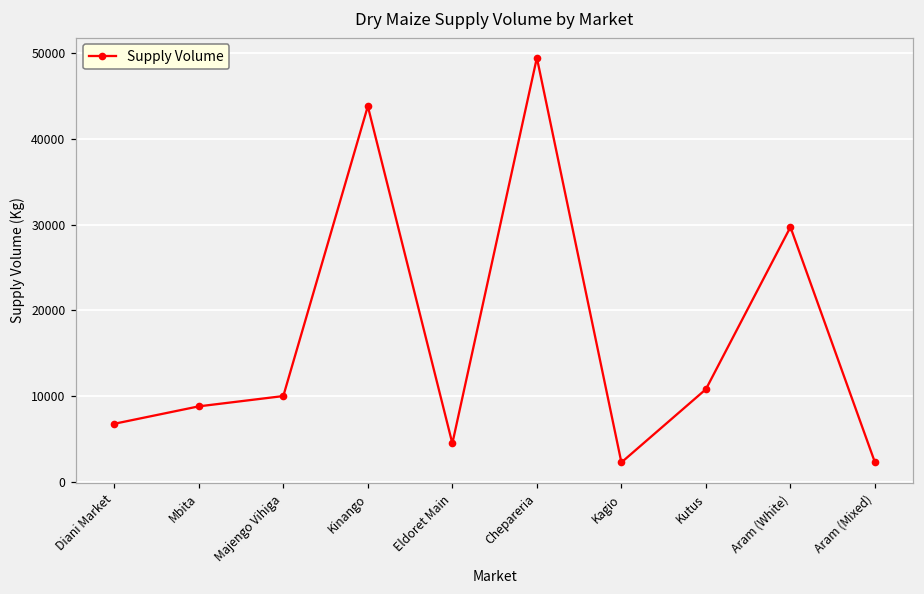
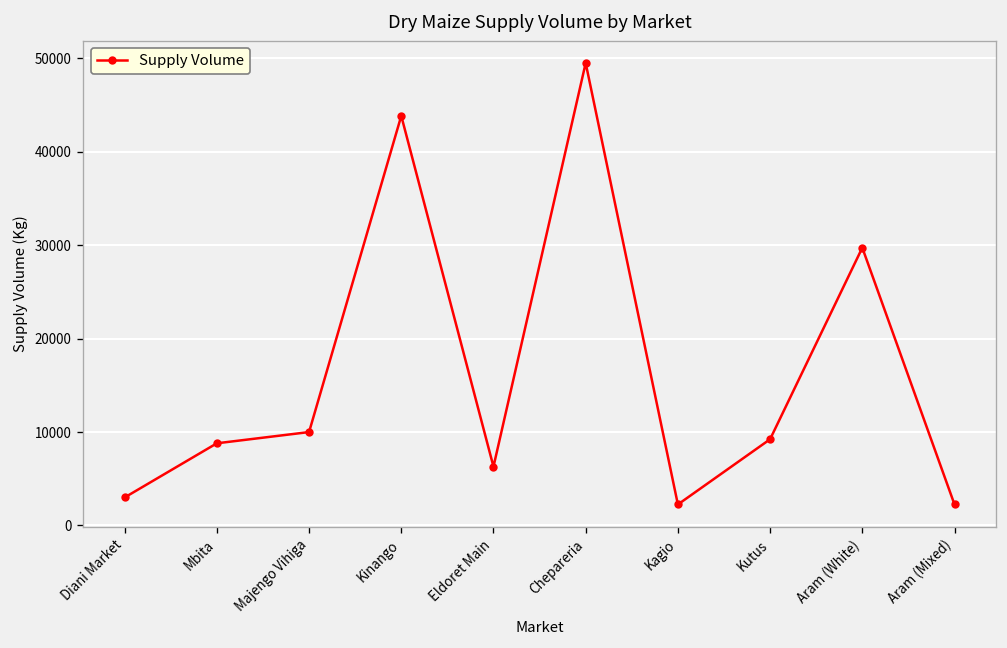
Diani Market: 7000 -> 3000
Eldoret Main: 4000 -> 6000
Kutus: 11000 -> 9000
